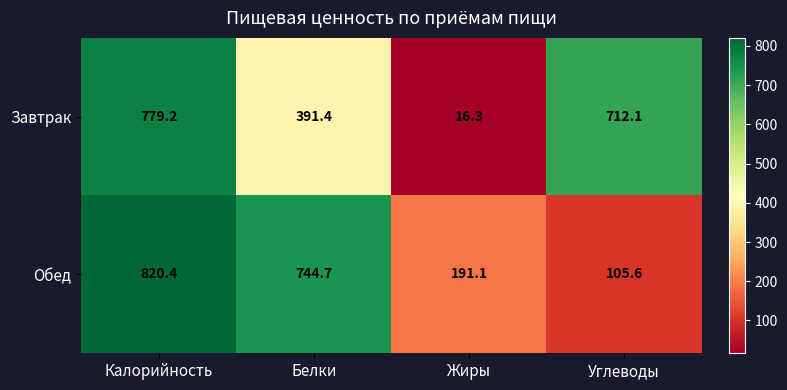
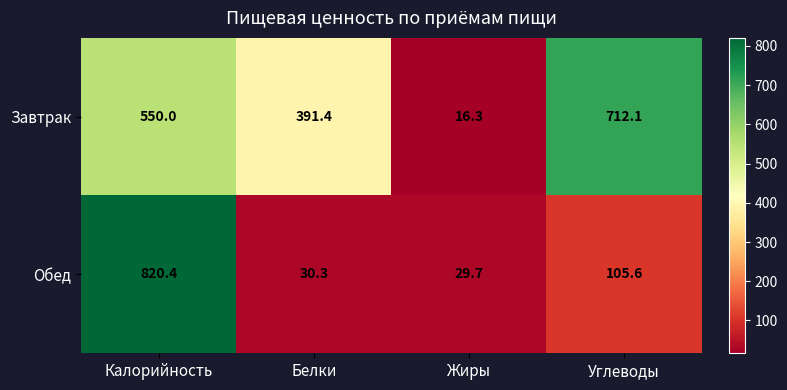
Завтрак, Калорийность: 779.2 -> 550.0
Обед, Белки: 744.7 -> 30.3
Обед, Жиры: 191.1 -> 29.7
